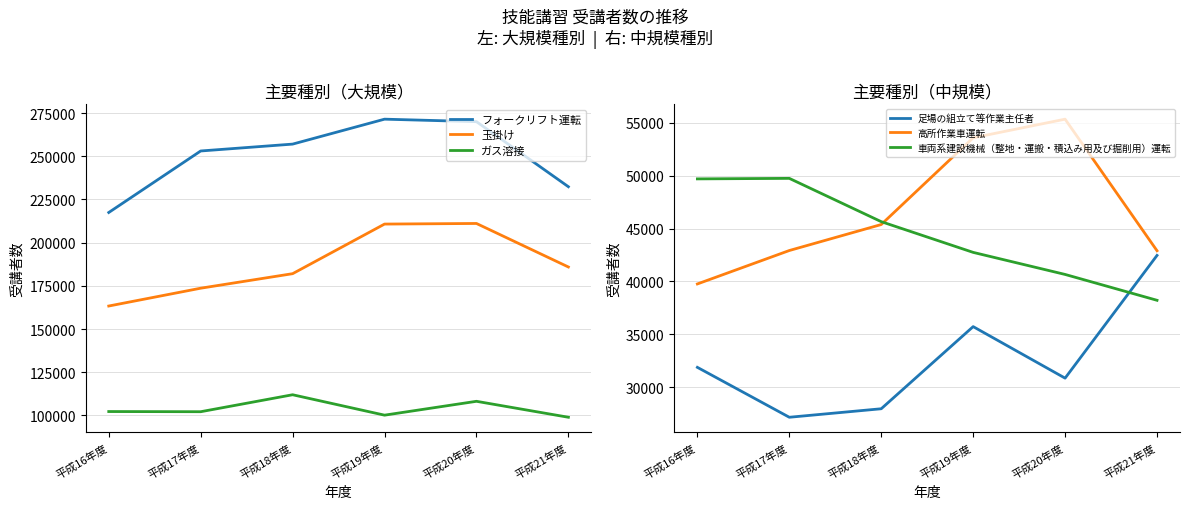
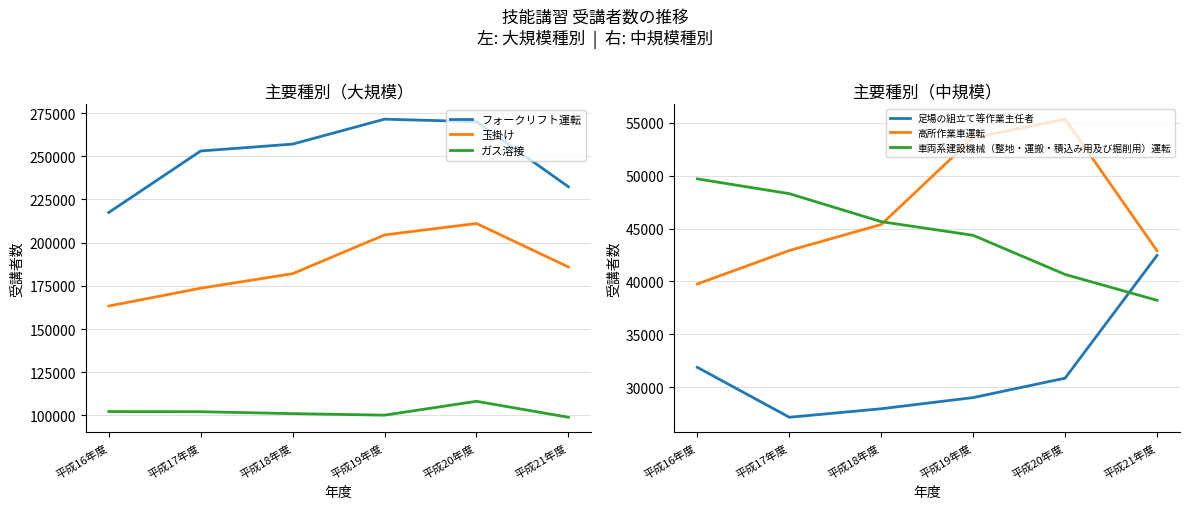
主要種別（大規模）, ガス溶接, 平成18年度: 112000 -> 101000
主要種別（大規模）, 玉掛け, 平成19年度: 211000 -> 204000
主要種別（中規模）, 車両系建設機械（整地・運搬・積込み用及び掘削用）運転, 平成17年度: 49700 -> 48300
主要種別（中規模）, 足場の組立て等作業主任者, 平成19年度: 35700 -> 29000
主要種別（中規模）, 車両系建設機械（整地・運搬・積込み用及び掘削用）運転, 平成19年度: 42800 -> 44400
